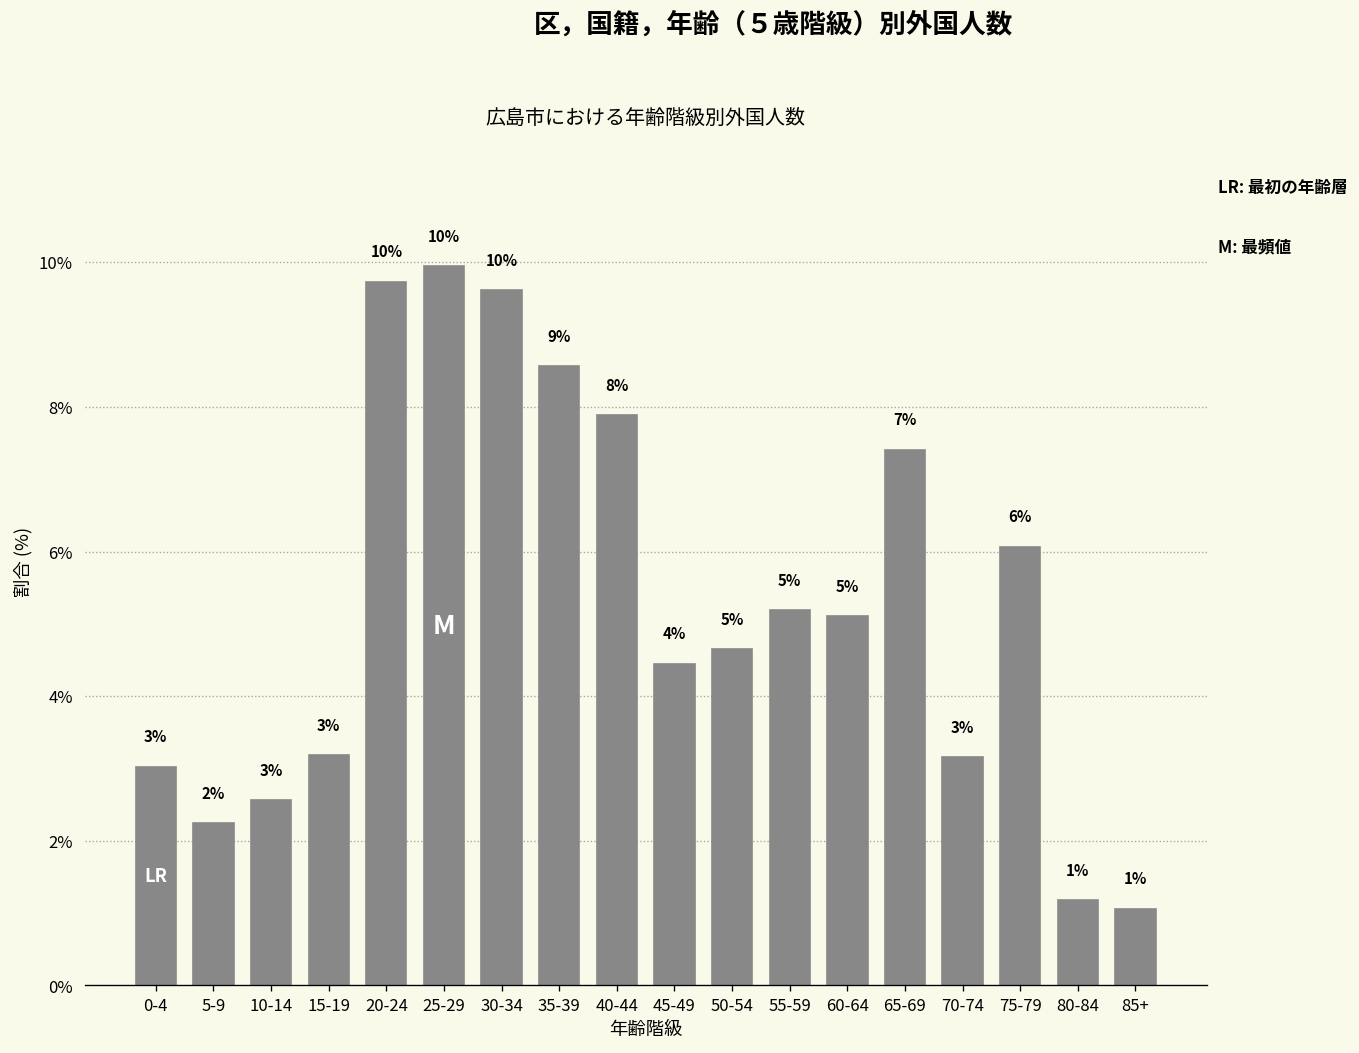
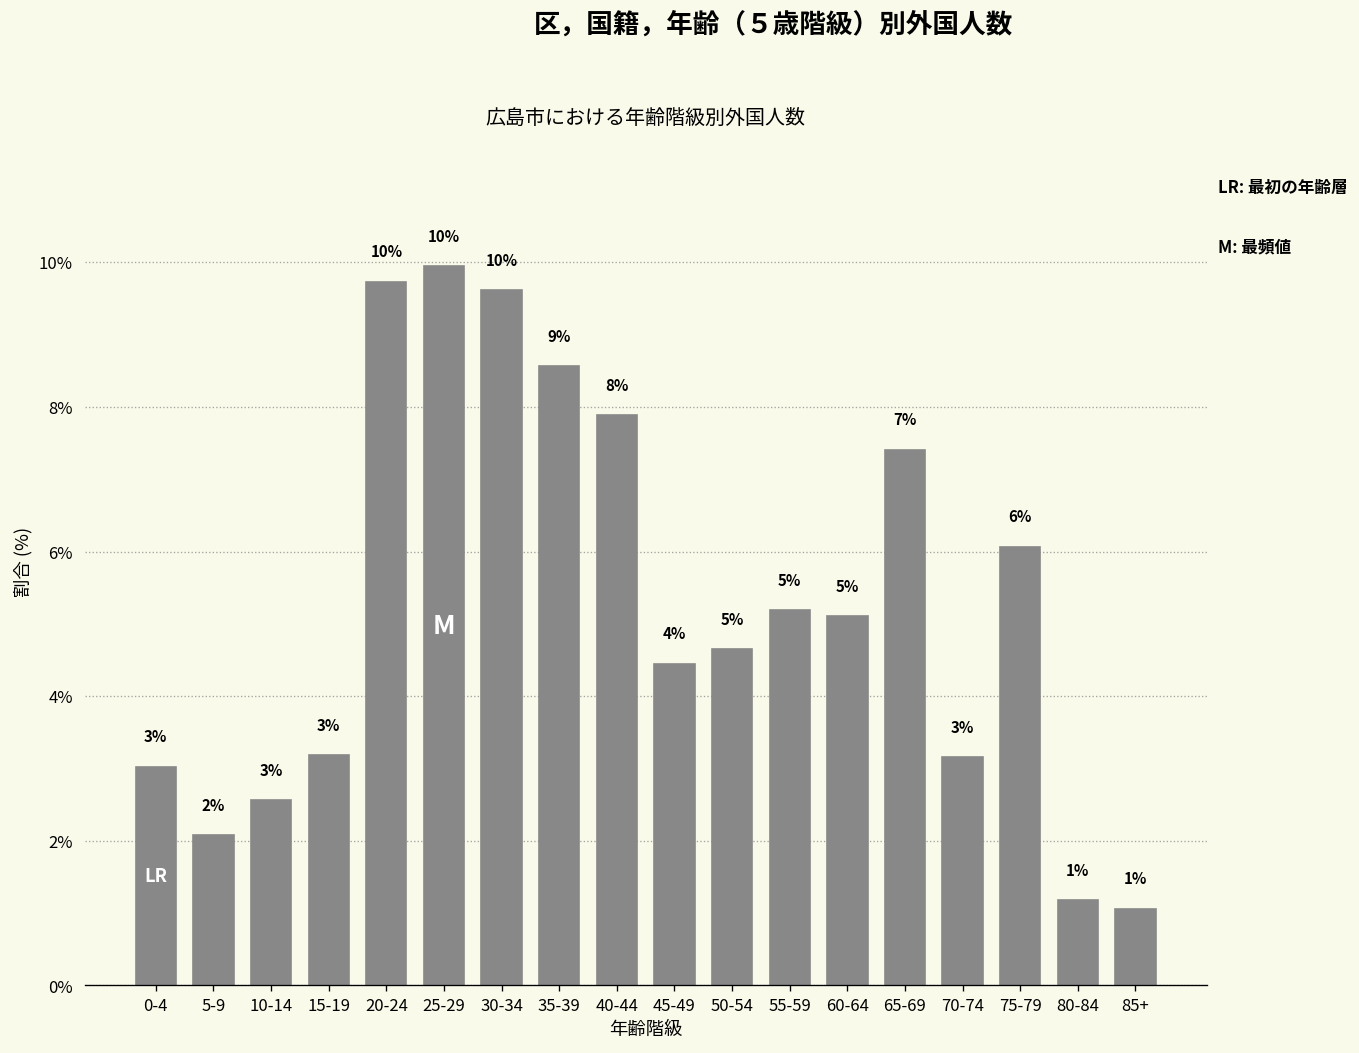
5-9: 2.2% -> 2.1%
